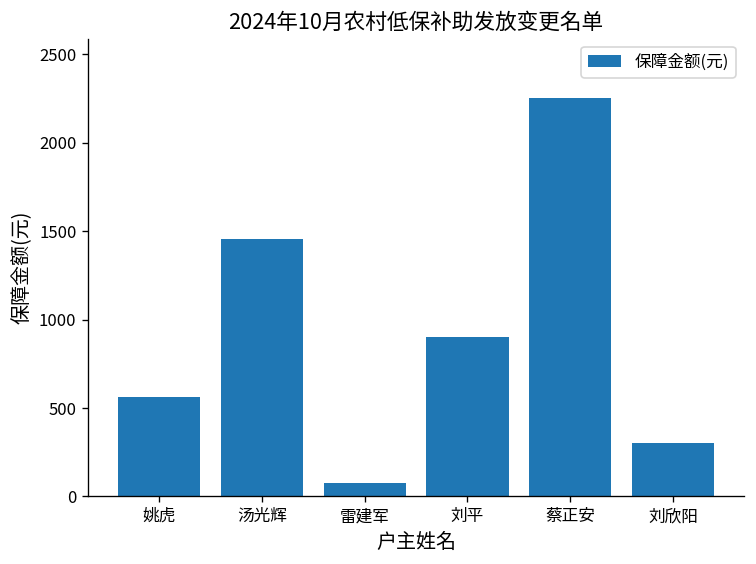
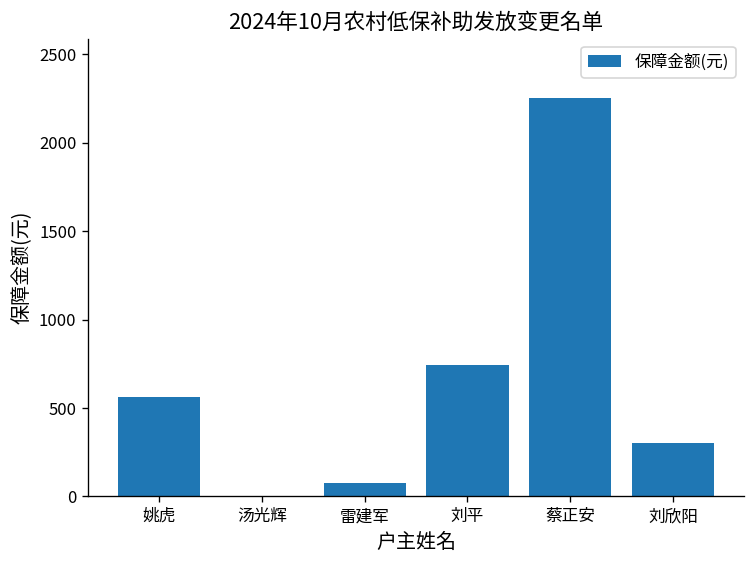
汤光辉: 1460 -> 0
刘平: 900 -> 740
